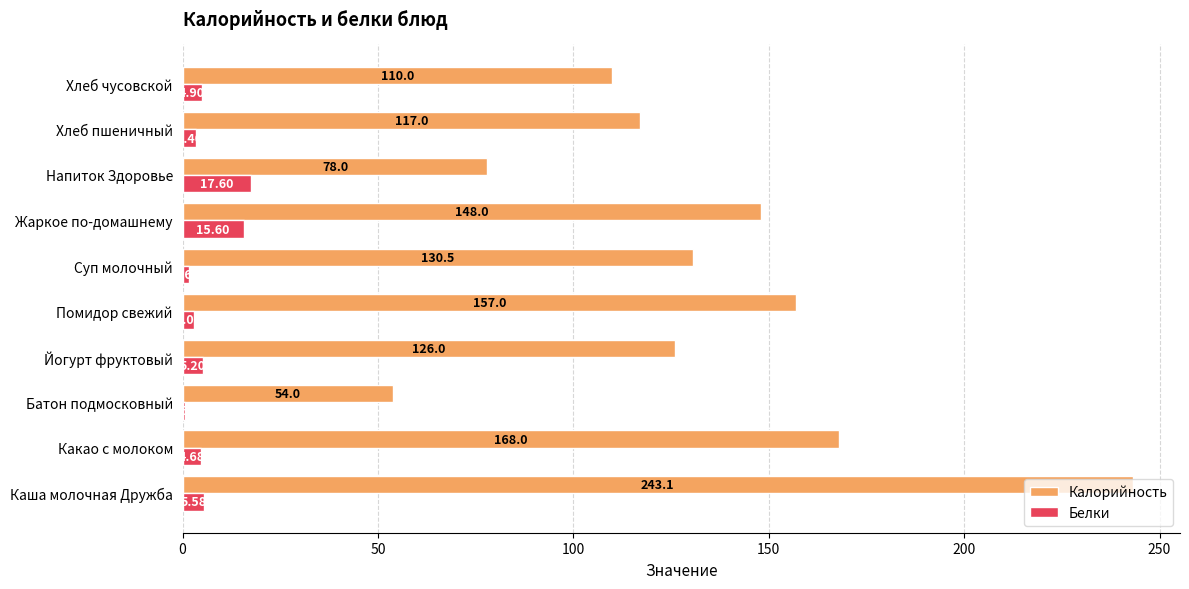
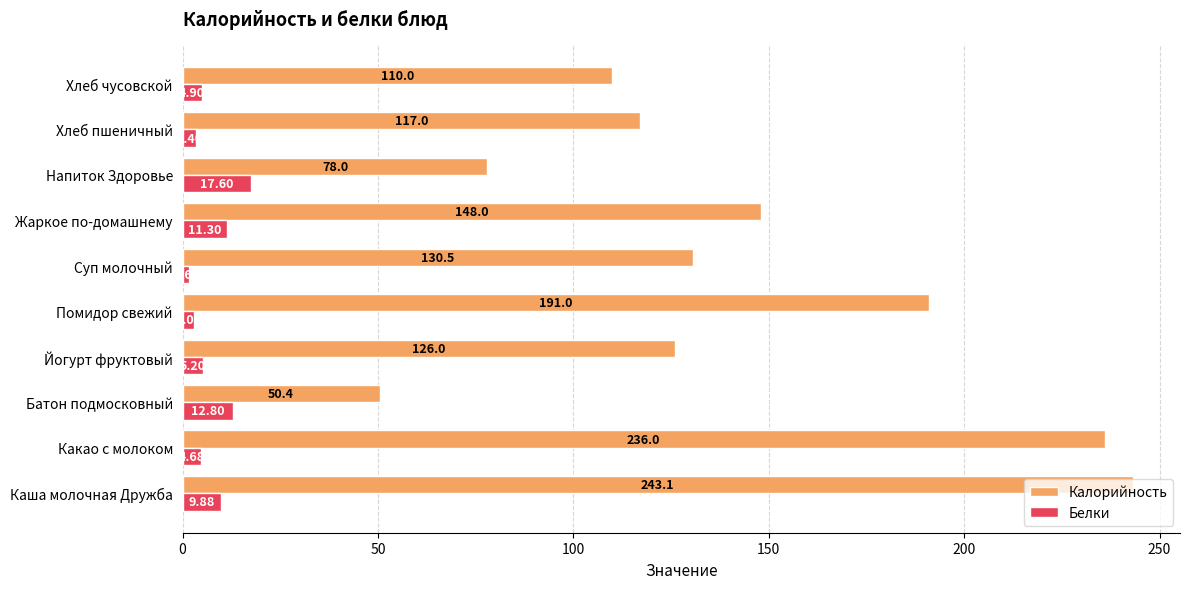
Белки, Жаркое по-домашнему: 15.60 -> 11.30
Калорийность, Помидор свежий: 157.0 -> 191.0
Калорийность, Батон подмосковный: 54.0 -> 50.4
Белки, Батон подмосковный: 1 -> 13
Калорийность, Какао с молоком: 168.0 -> 236.0
Белки, Каша молочная Дружба: 5.58 -> 9.88
